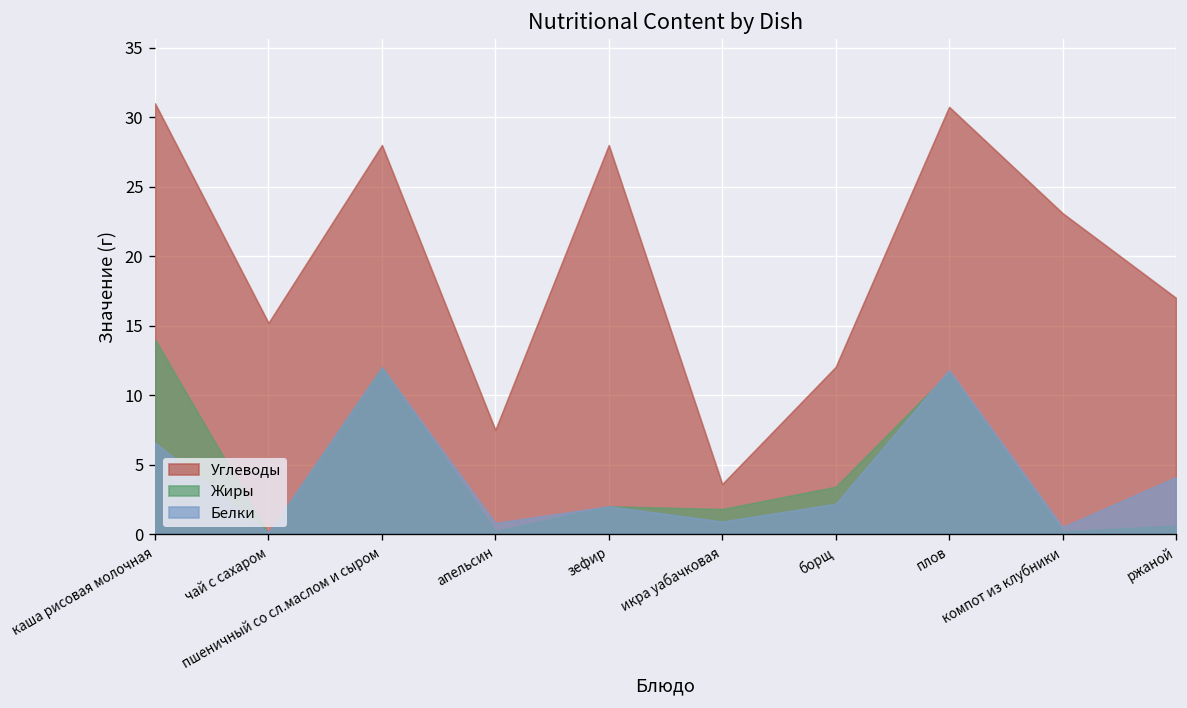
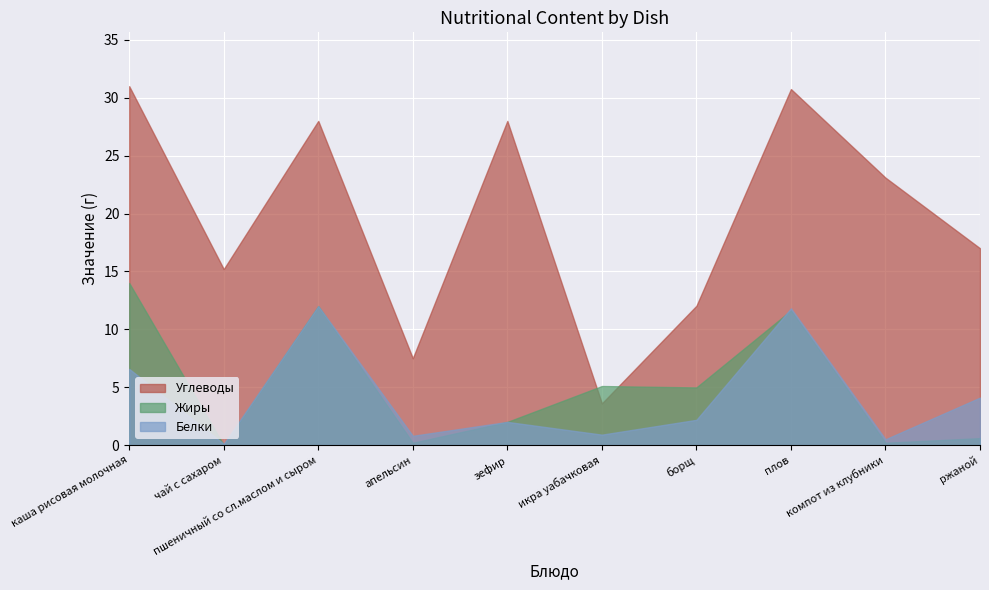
Жиры, икра уабачковая: 1.8 -> 5.1
Жиры, борщ: 3.4 -> 5.0
